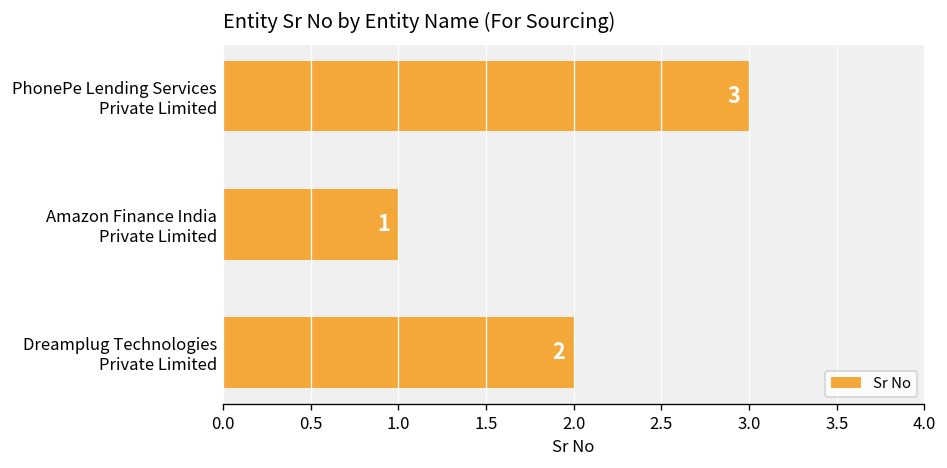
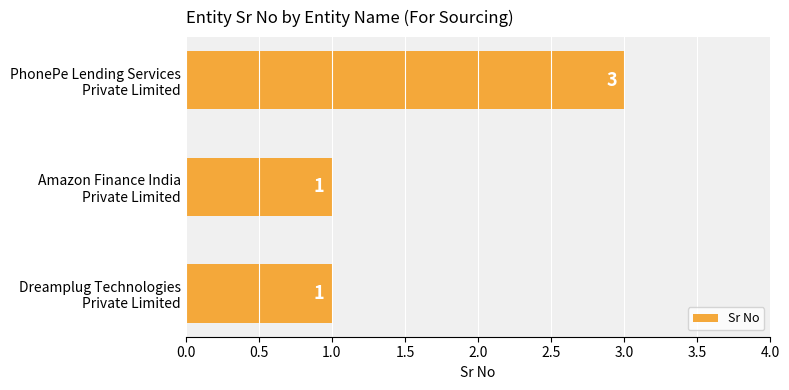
Dreamplug Technologies Private Limited: 2 -> 1
